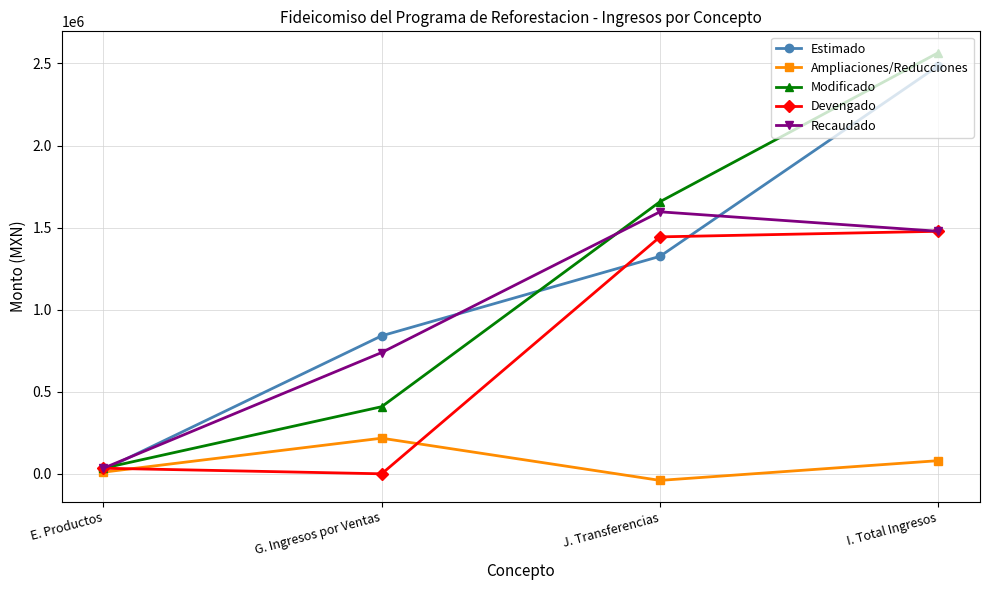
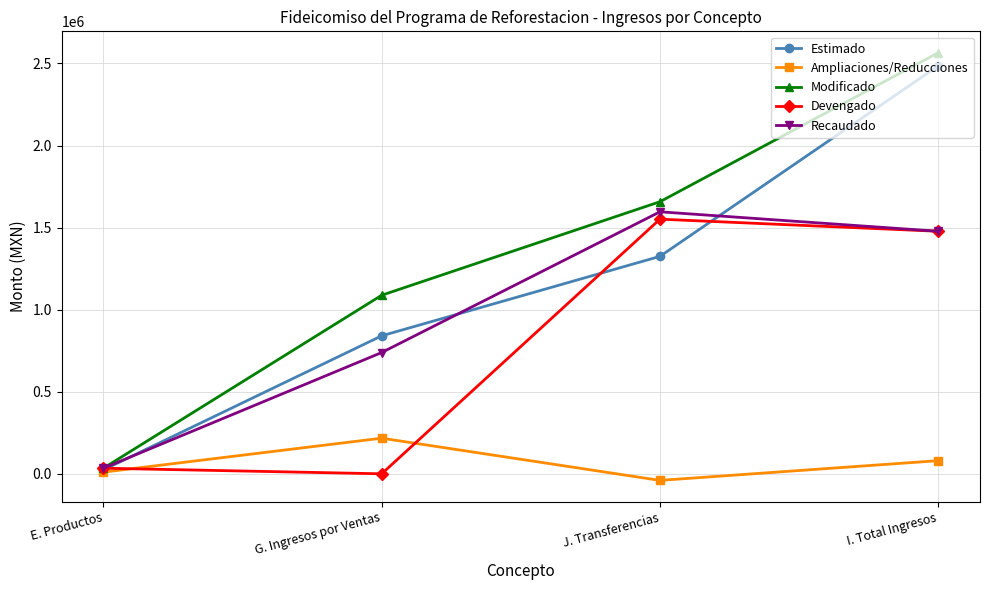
Modificado, G. Ingresos por Ventas: 410000 -> 1090000
Devengado, J. Transferencias: 1440000 -> 1550000
